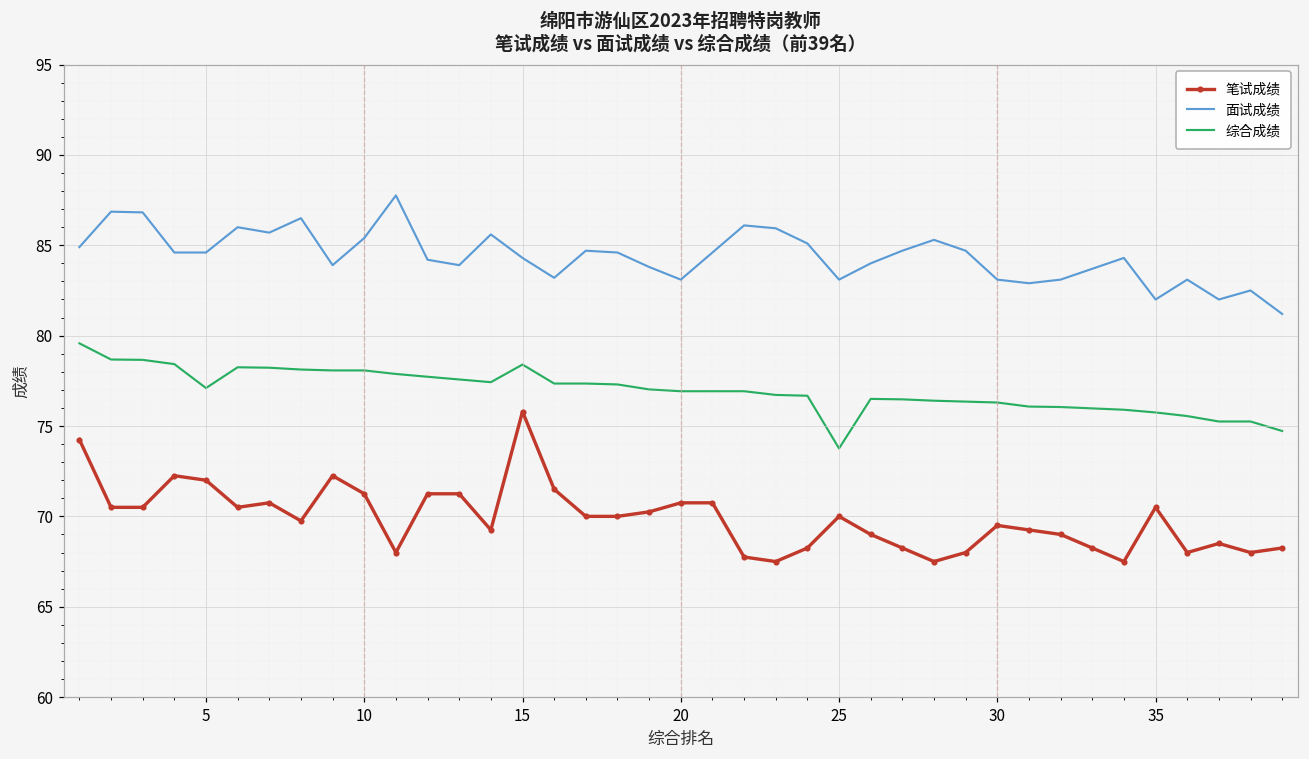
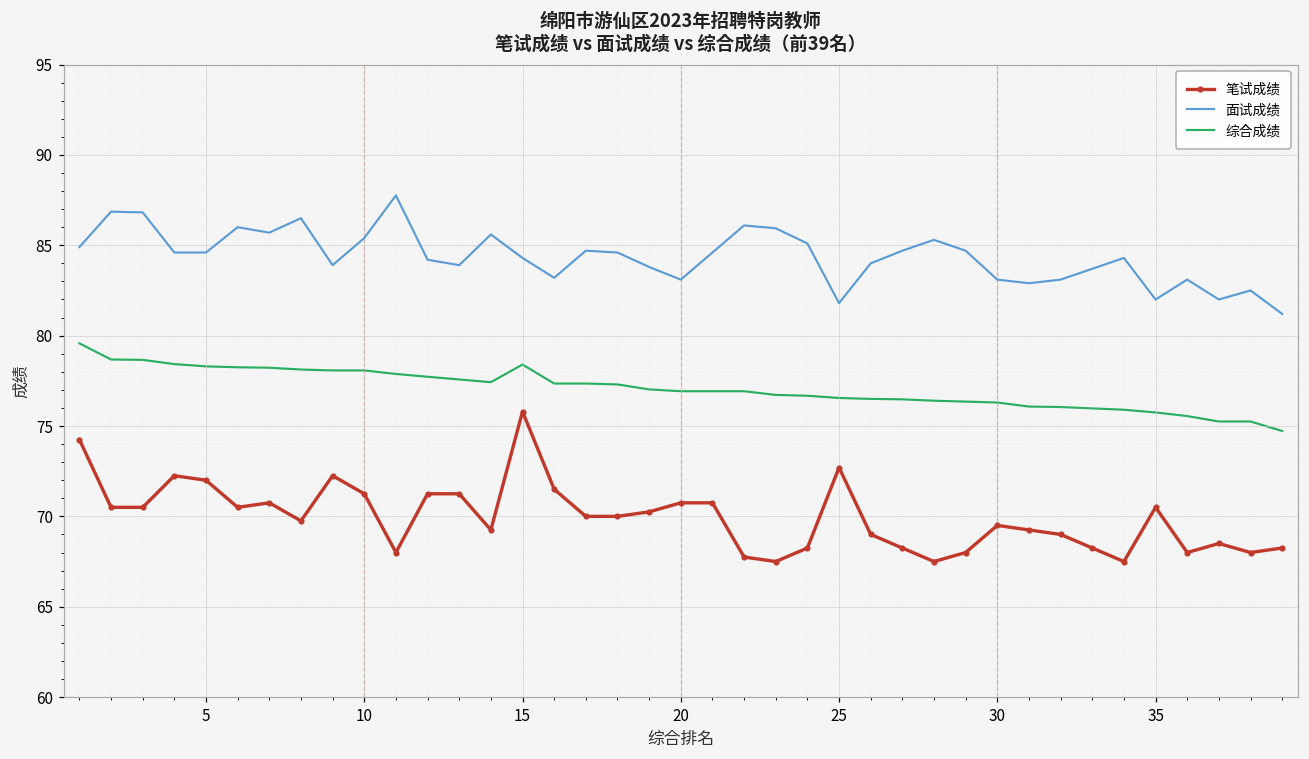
综合成绩, 5: 77.1 -> 78.3
笔试成绩, 25: 70.0 -> 72.7
面试成绩, 25: 83.1 -> 81.8
综合成绩, 25: 73.8 -> 76.6
